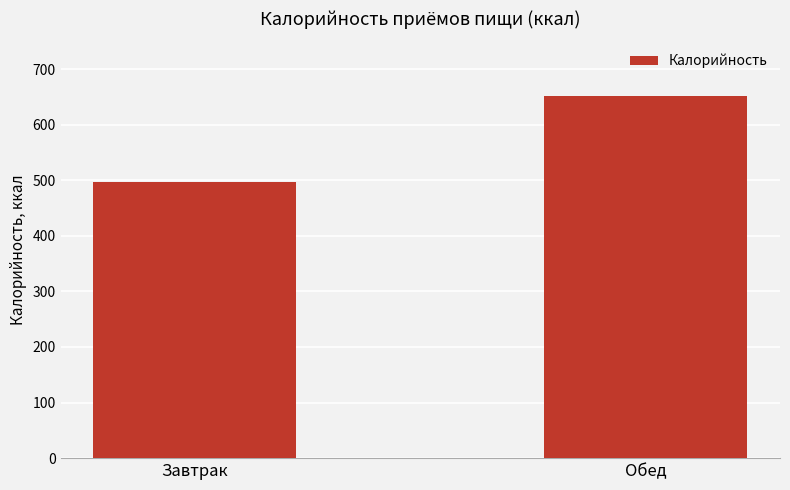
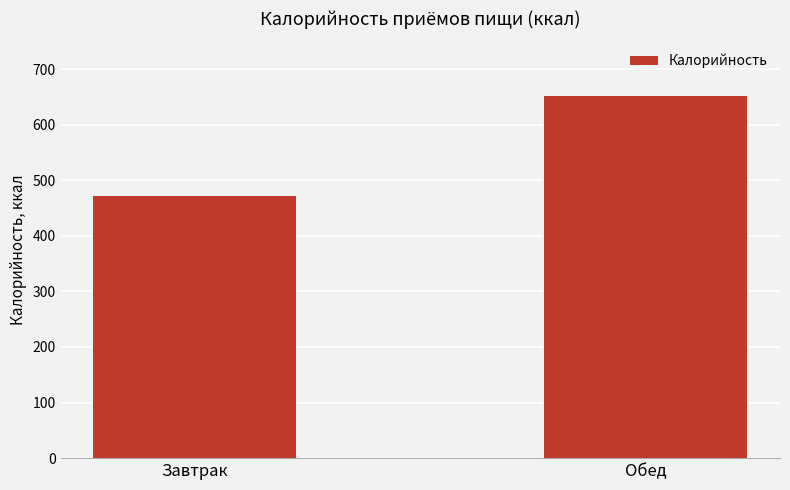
Завтрак: 500 -> 470
